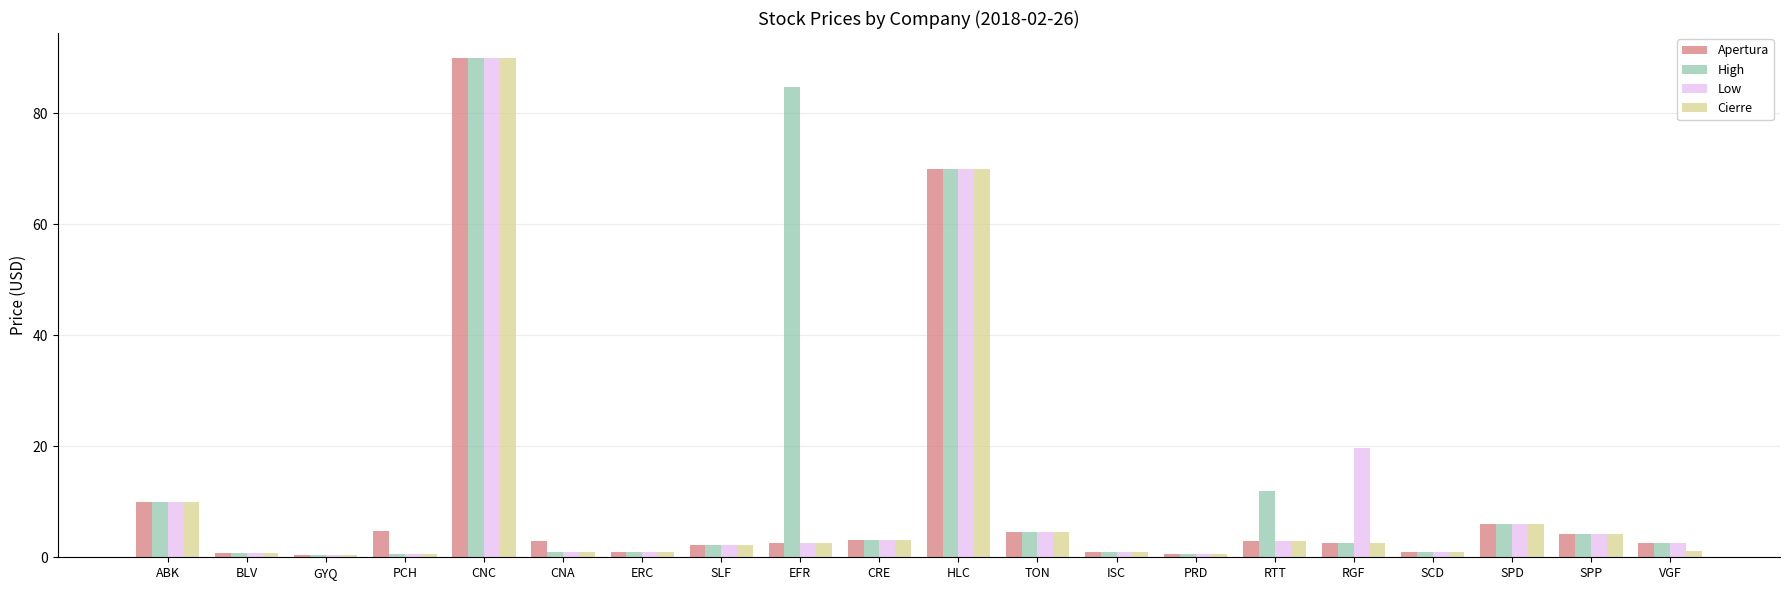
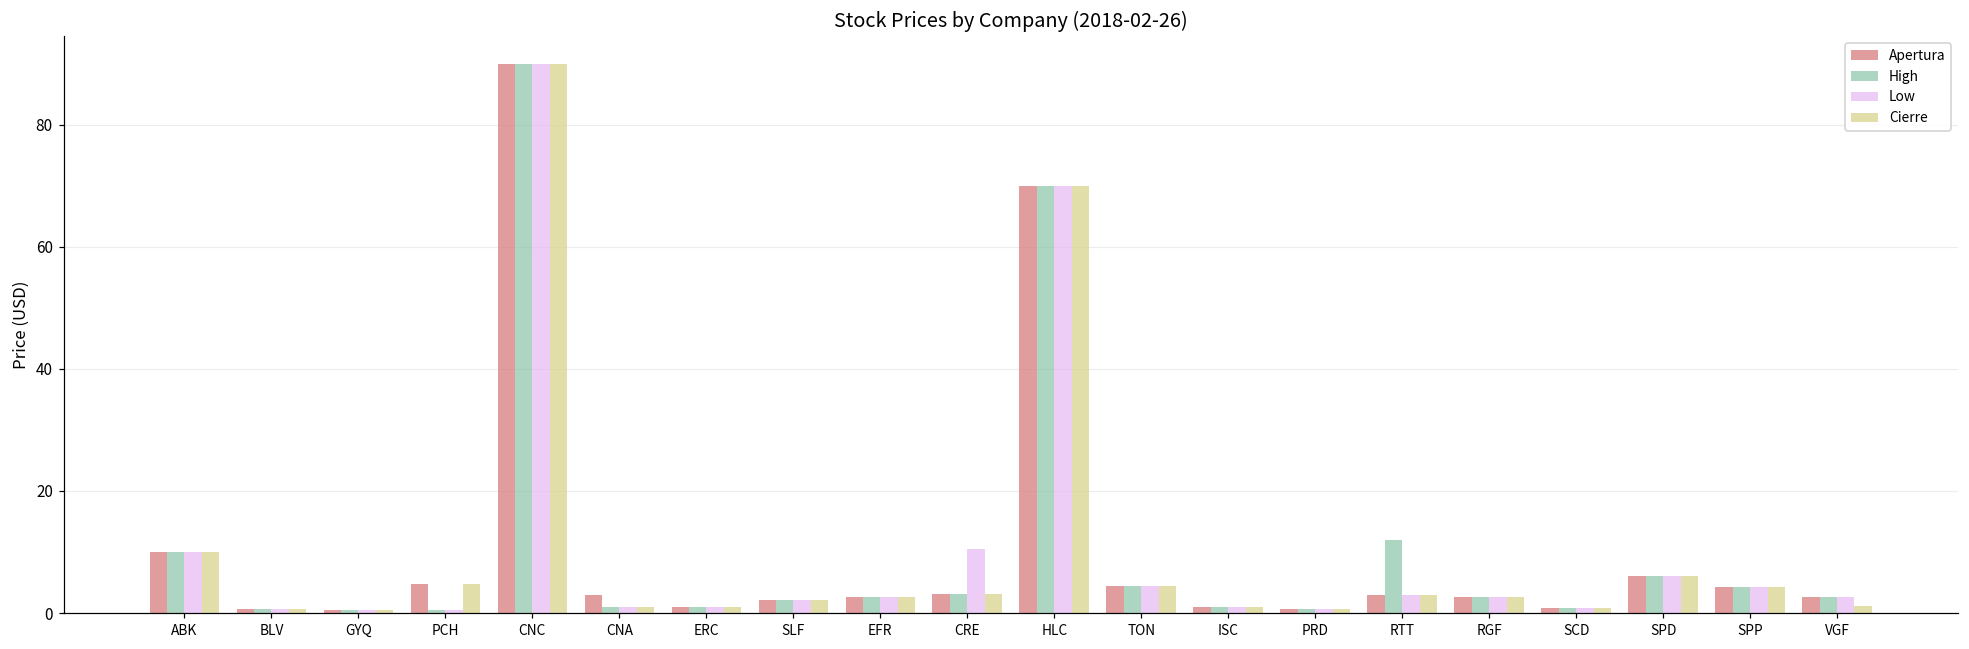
Cierre, PCH: 1 -> 5
High, EFR: 85 -> 3
Low, CRE: 3 -> 10
Low, RGF: 20 -> 3
